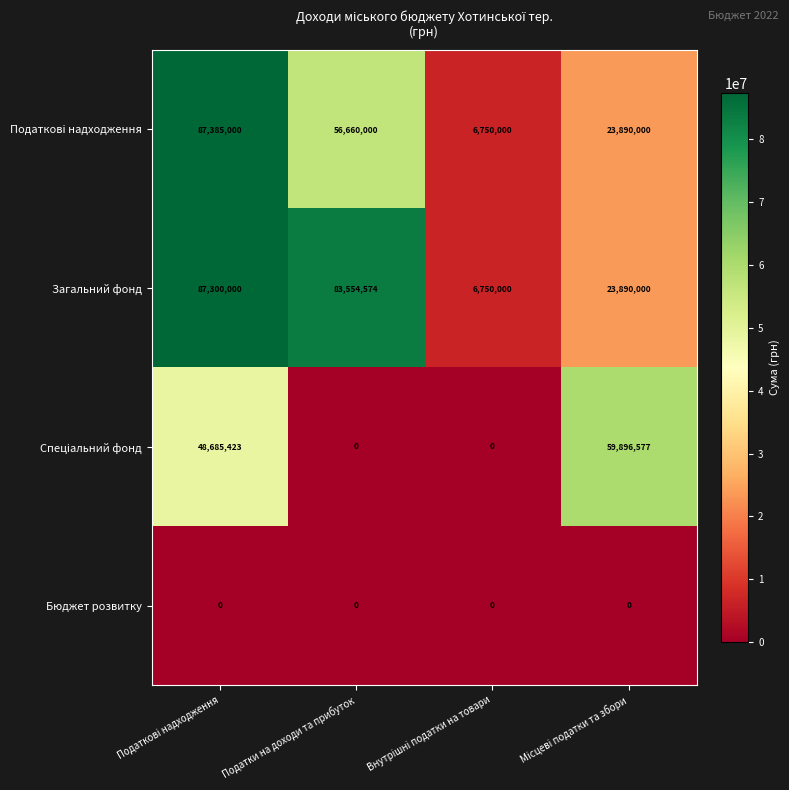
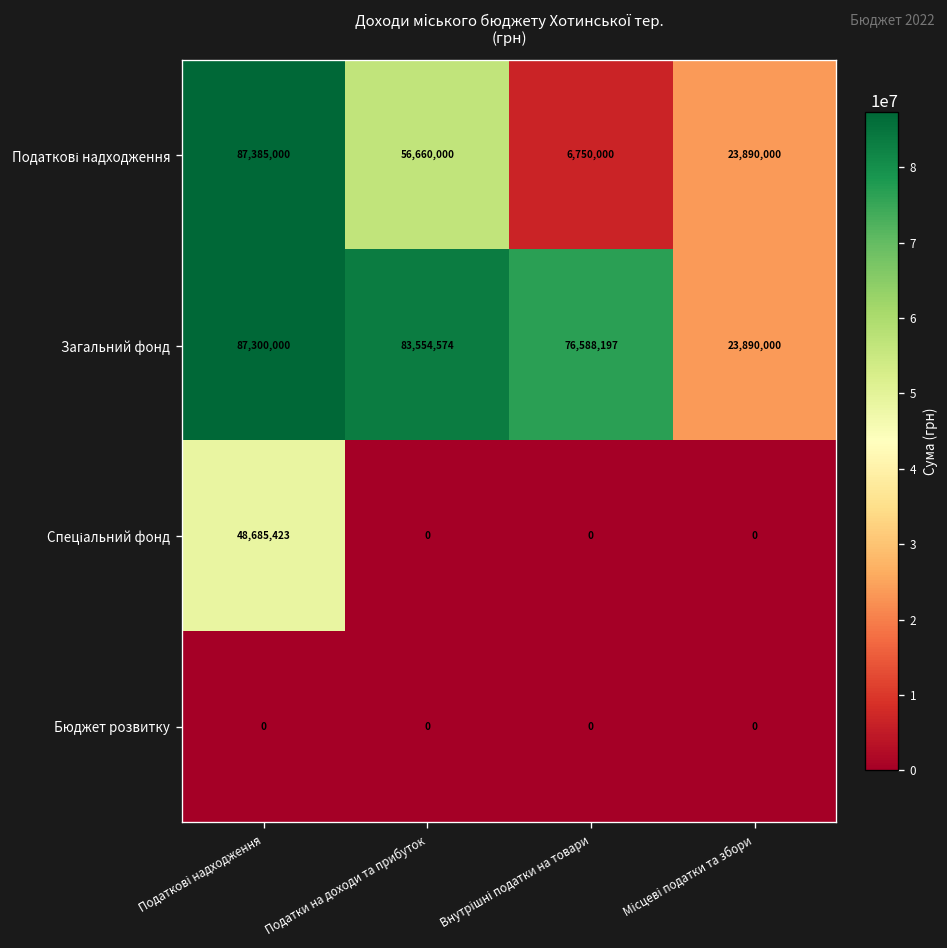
Загальний фонд, Внутрішні податки на товари: 6,750,000 -> 76,588,197
Спеціальний фонд, Місцеві податки та збори: 59,896,577 -> 0
